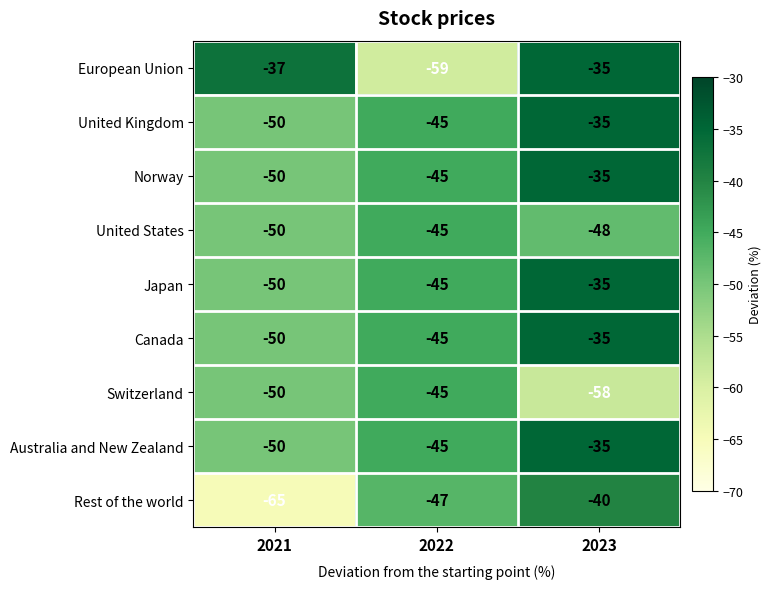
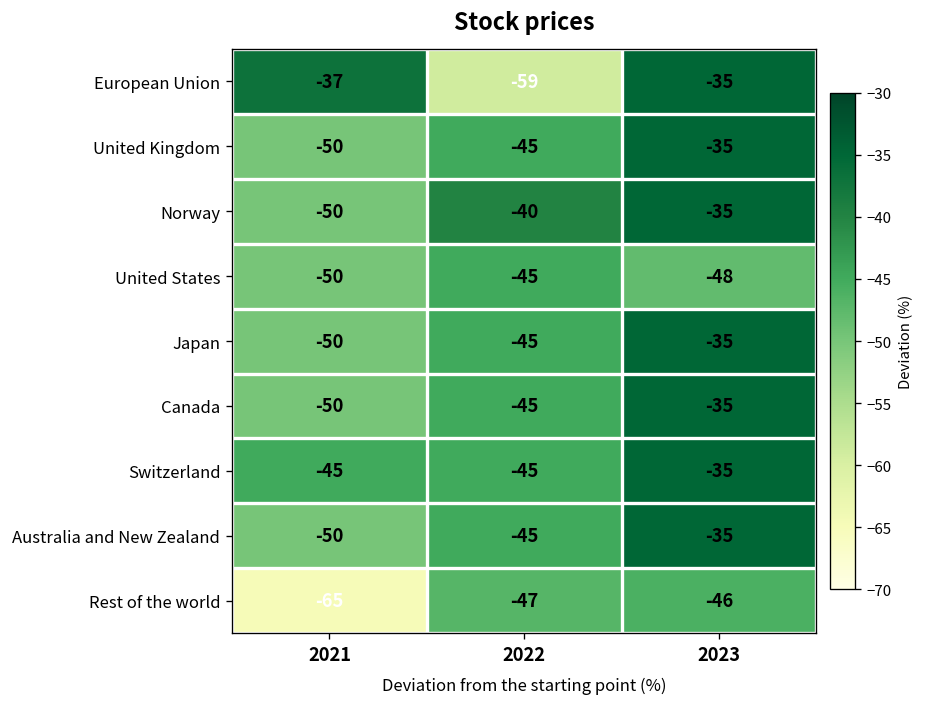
Norway, 2022: -45 -> -40
Switzerland, 2021: -50 -> -45
Switzerland, 2023: -58 -> -35
Rest of the world, 2023: -40 -> -46
